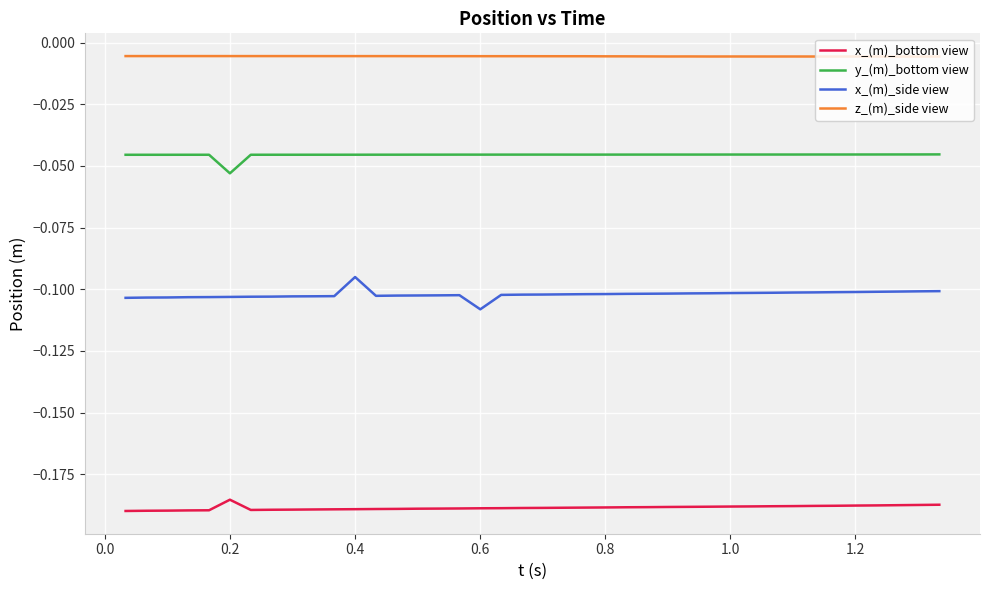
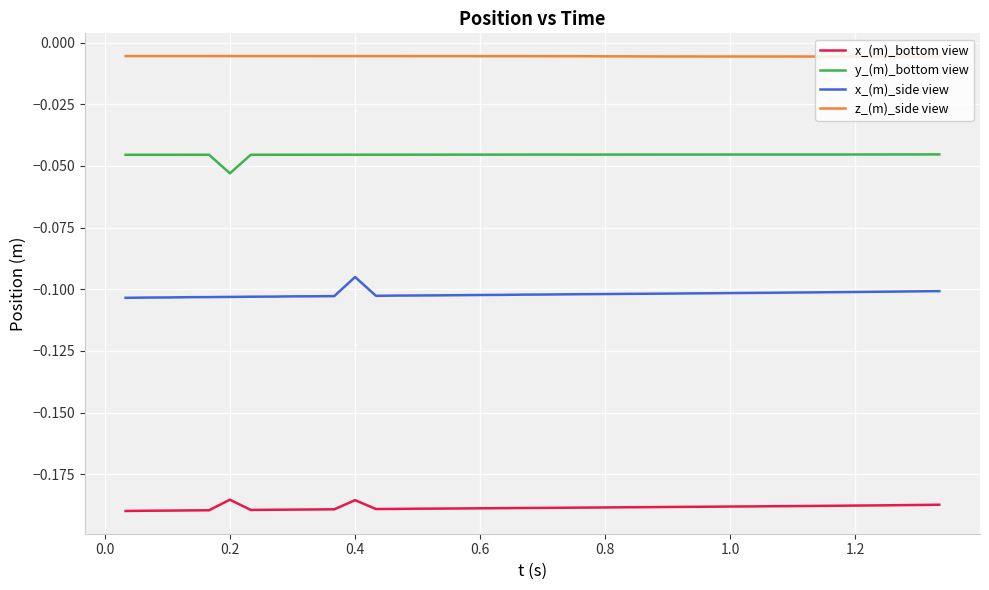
x_(m)_bottom view, 0.4: -0.189 -> -0.186
x_(m)_side view, 0.6: -0.108 -> -0.102
